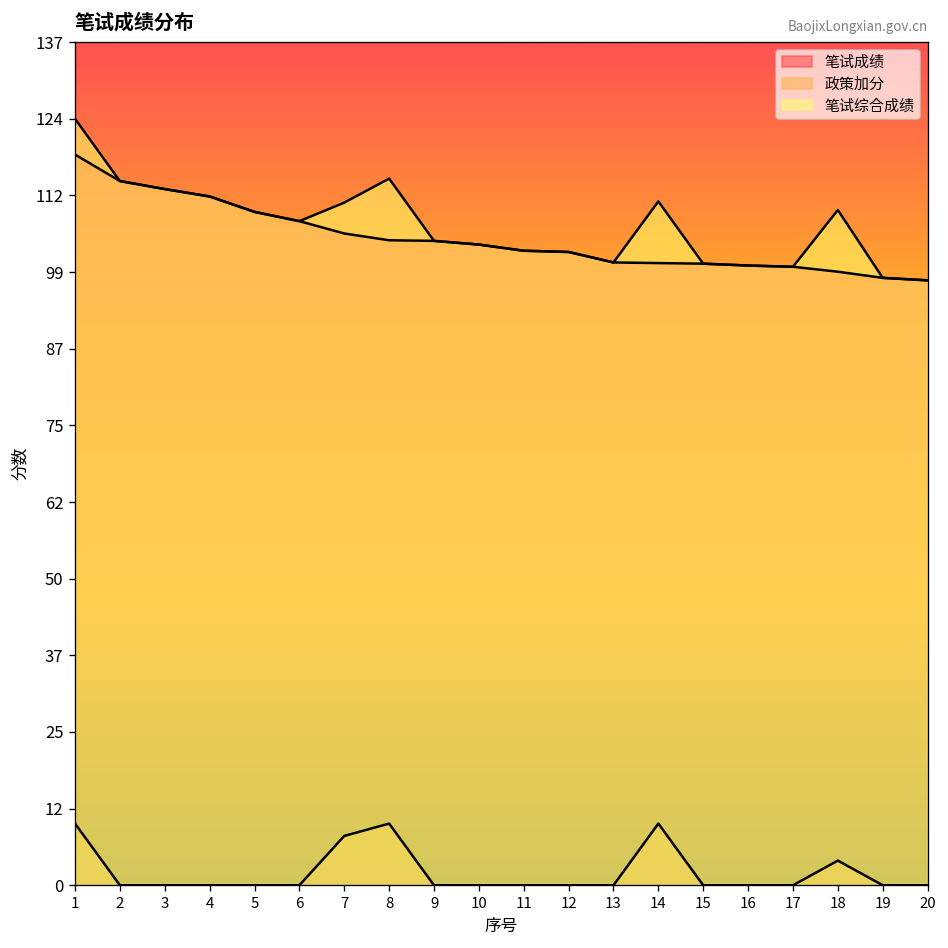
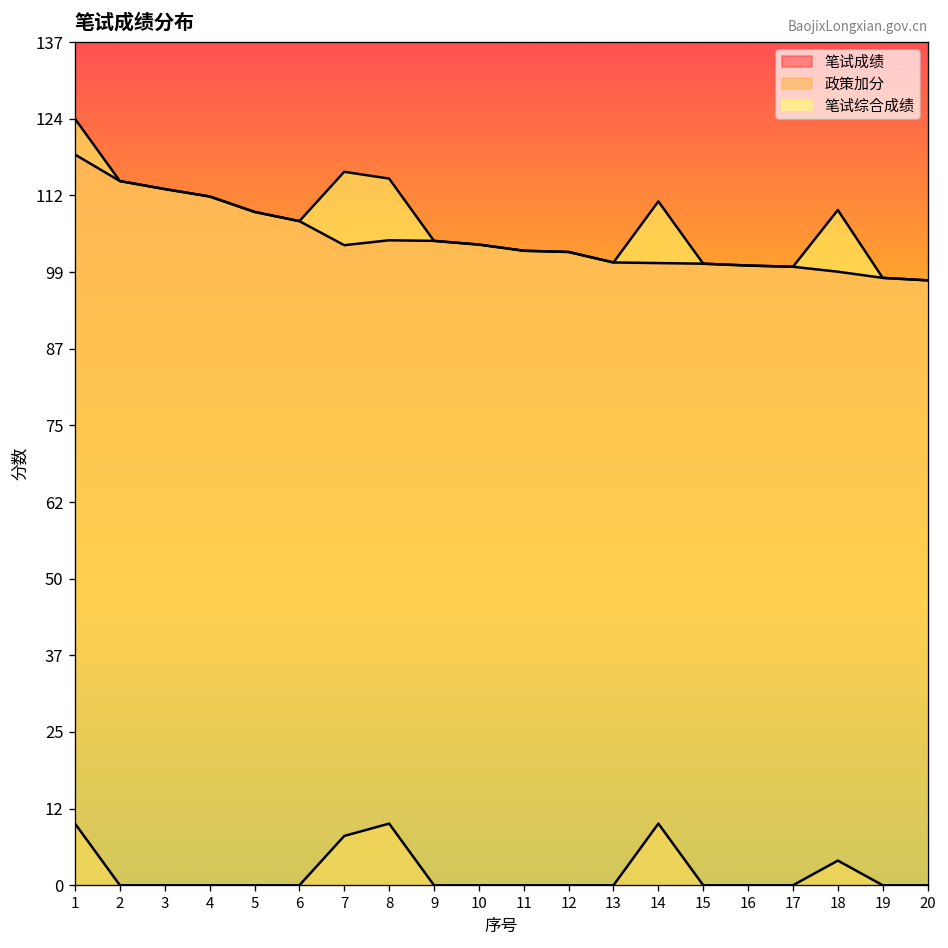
笔试成绩, 7: 106 -> 104
笔试综合成绩, 7: 111 -> 116
